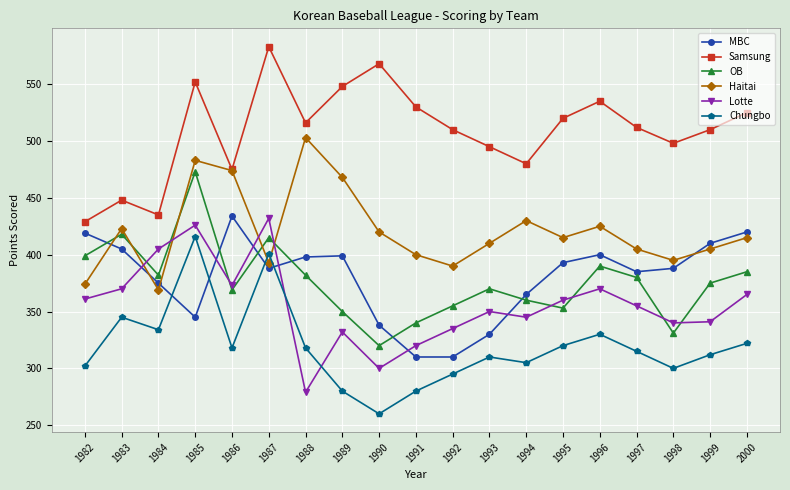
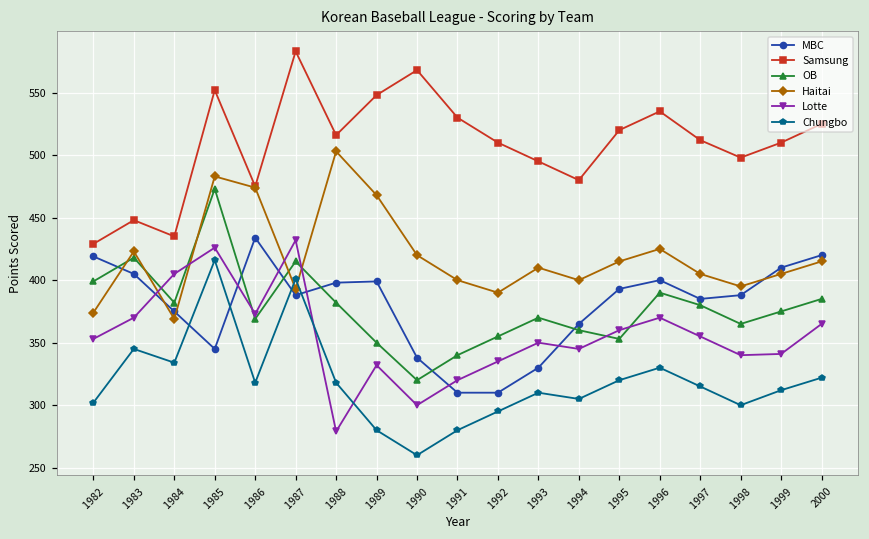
Lotte, 1982: 361 -> 353
Haitai, 1994: 430 -> 400
OB, 1998: 331 -> 365
